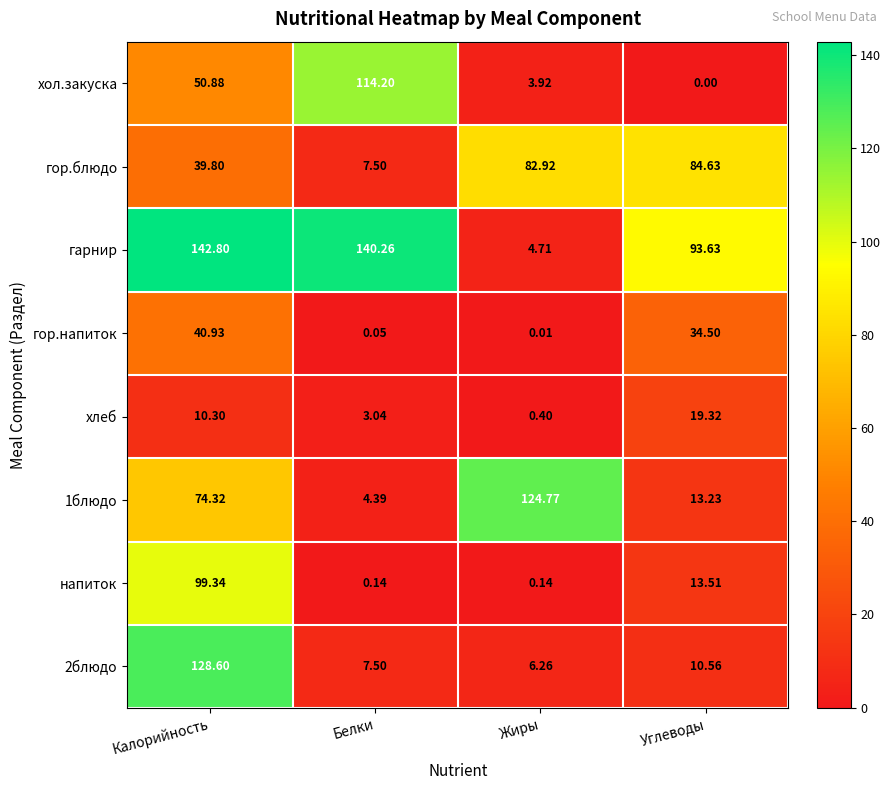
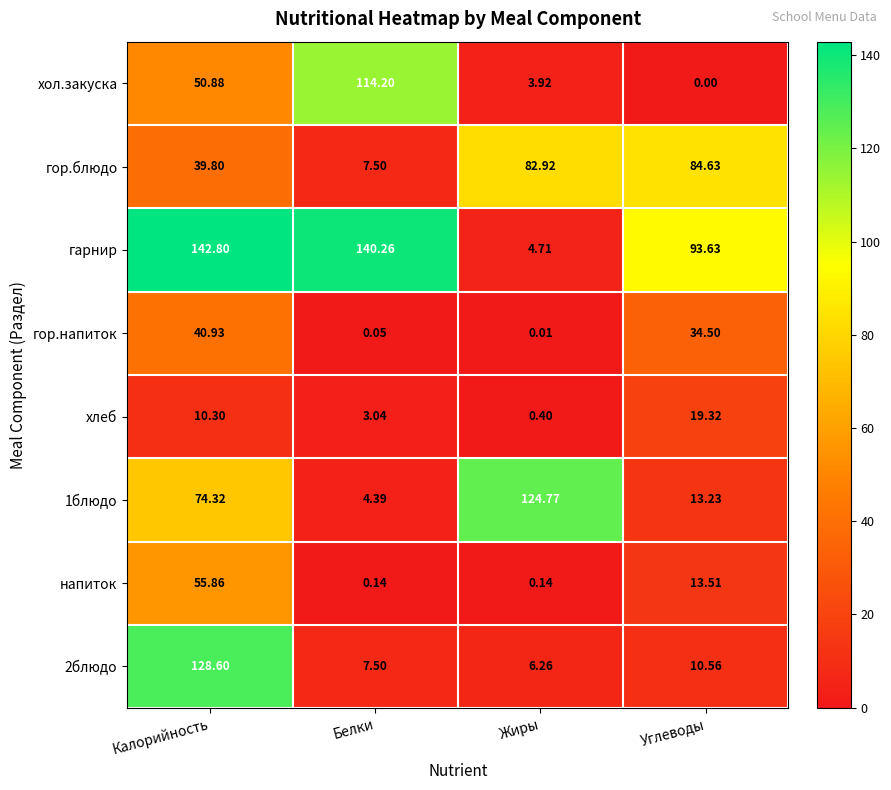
напиток, Калорийность: 99.34 -> 55.86
